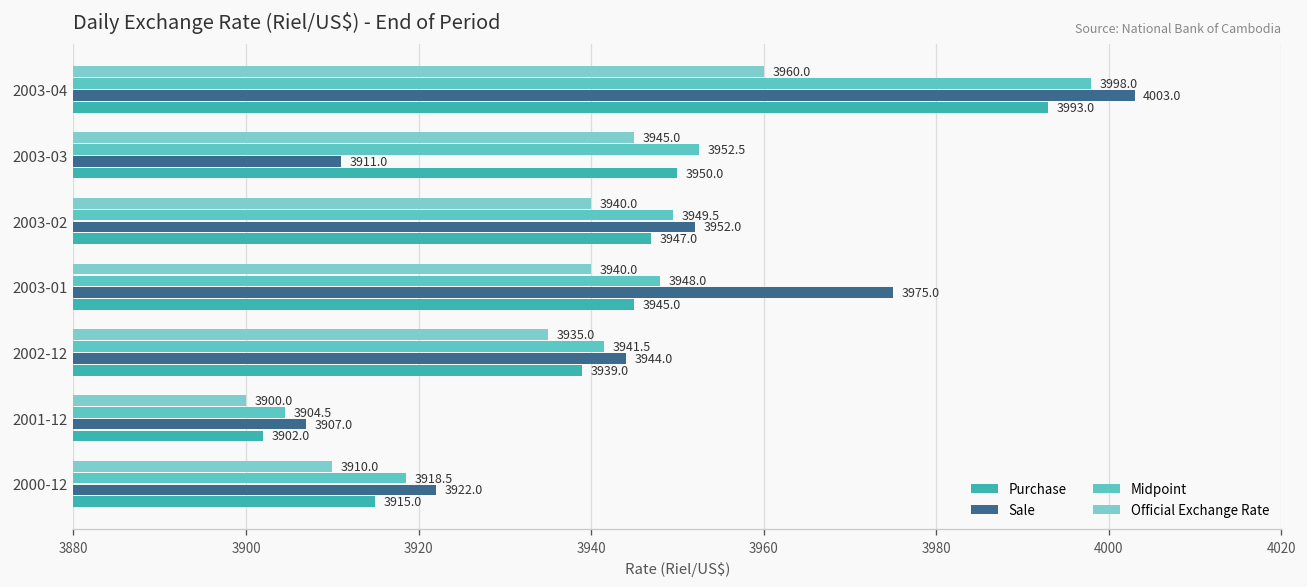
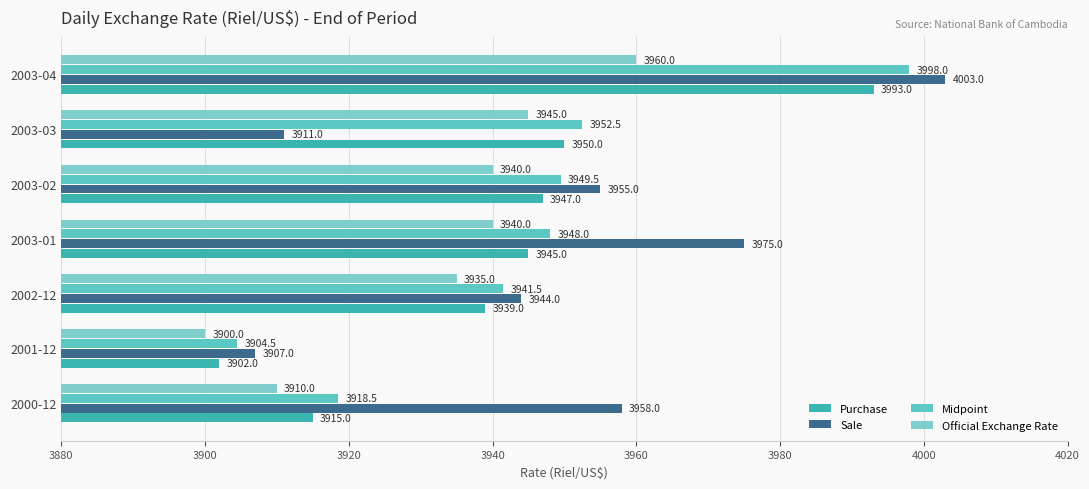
Sale, 2003-02: 3952.0 -> 3955.0
Sale, 2000-12: 3922.0 -> 3958.0
